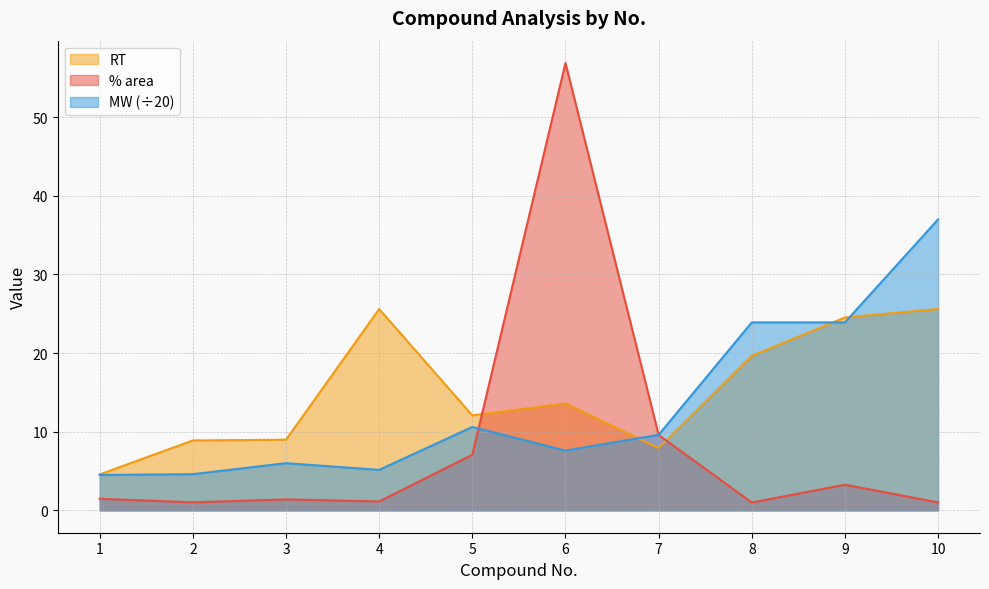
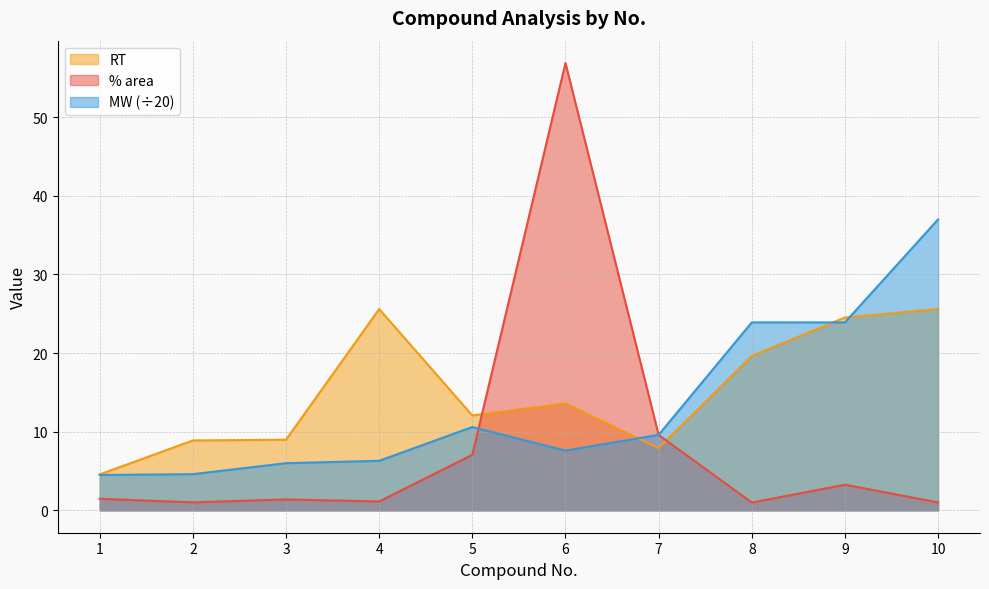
MW (÷20), 4: 5 -> 6
